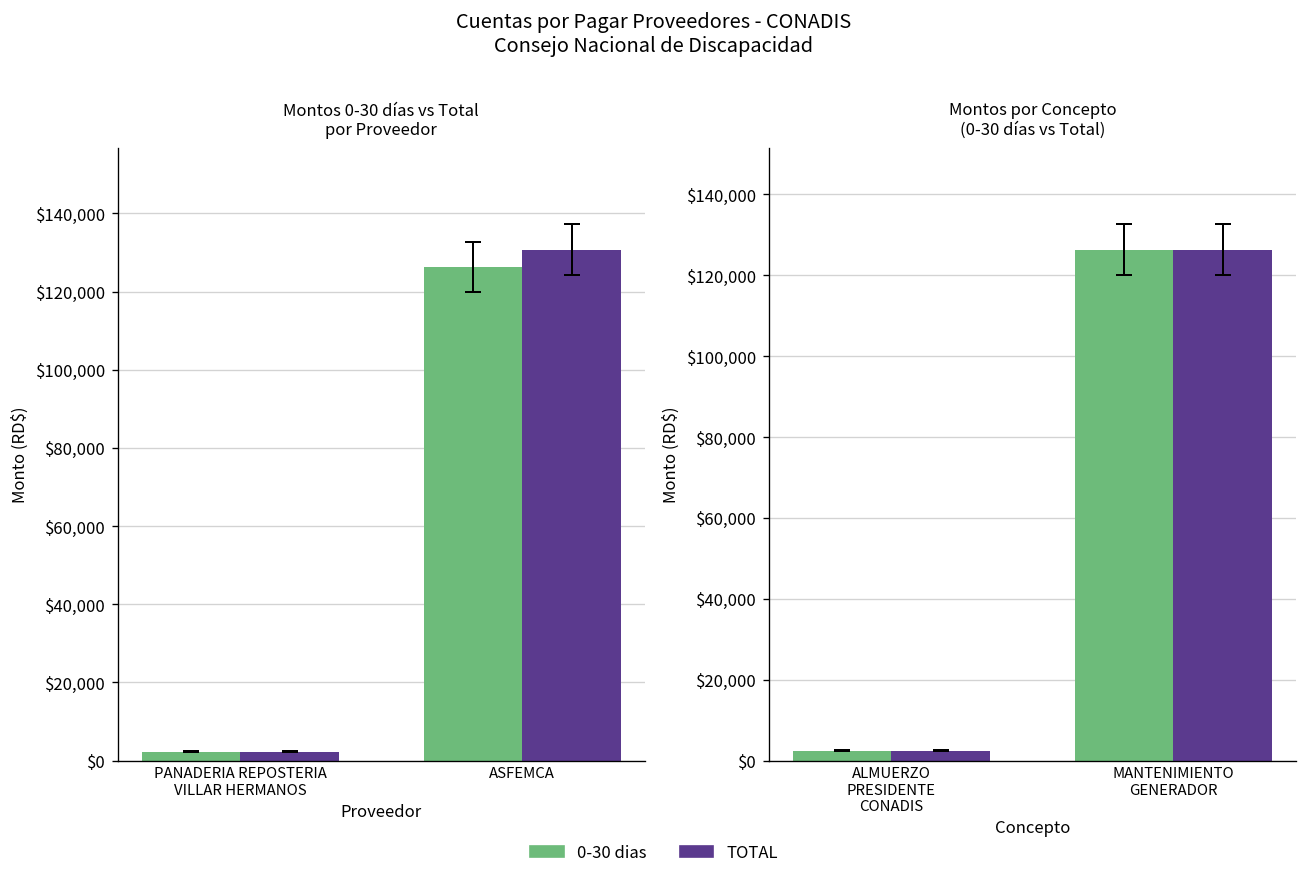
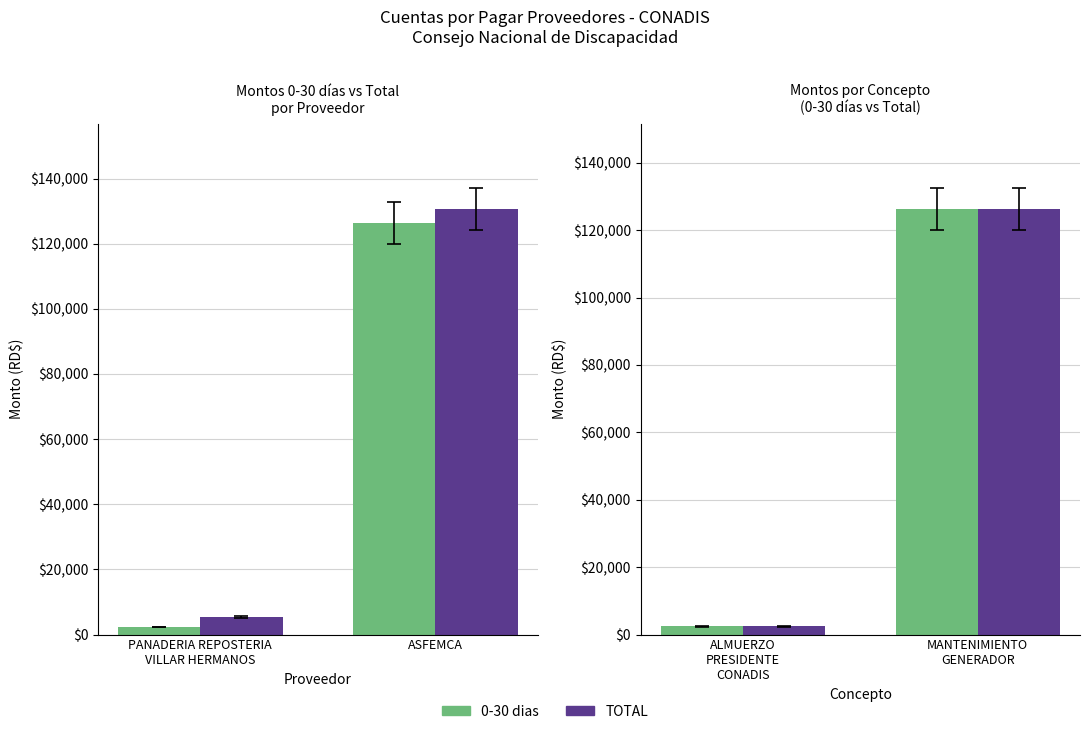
Montos 0-30 días vs Total por Proveedor, TOTAL, PANADERIA REPOSTERIA VILLAR HERMANOS: $2,000 -> $5,000
